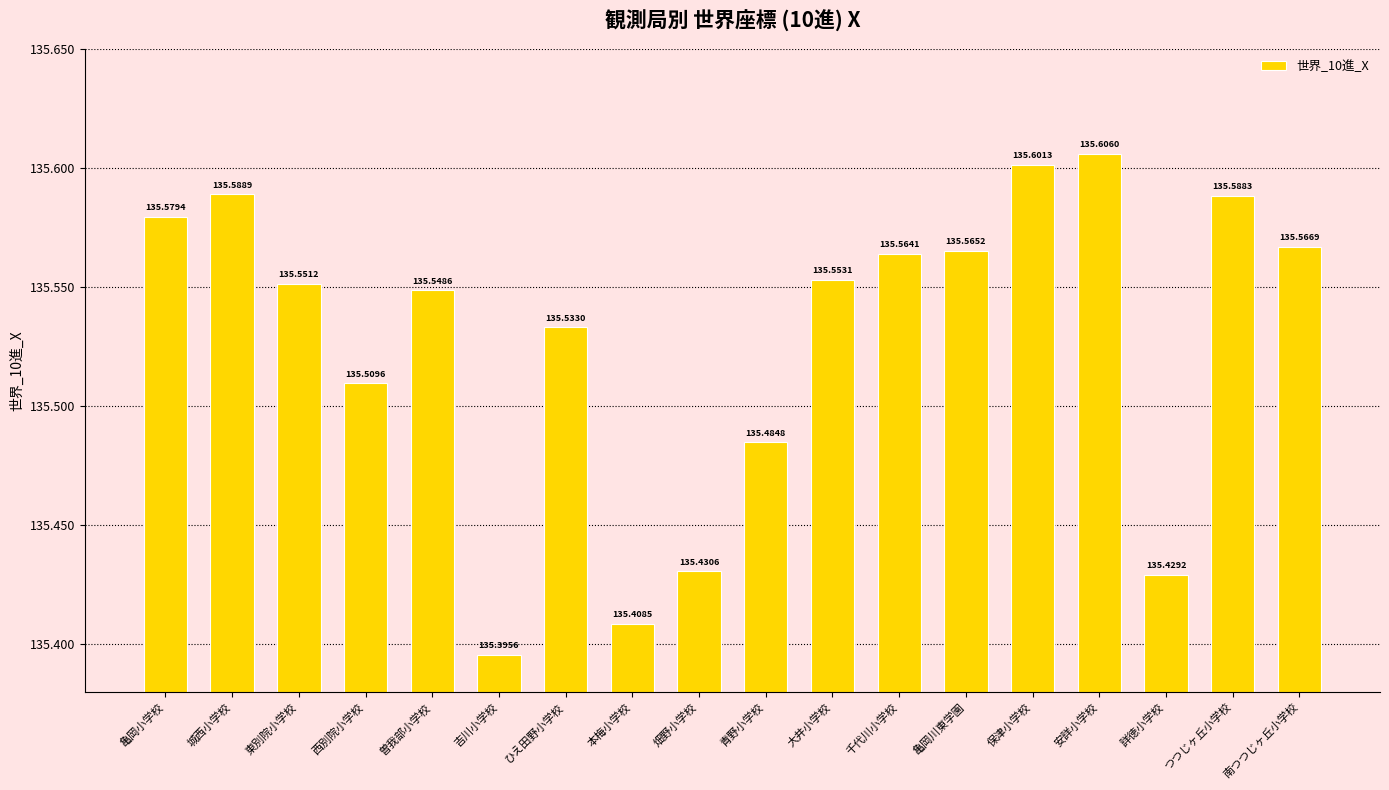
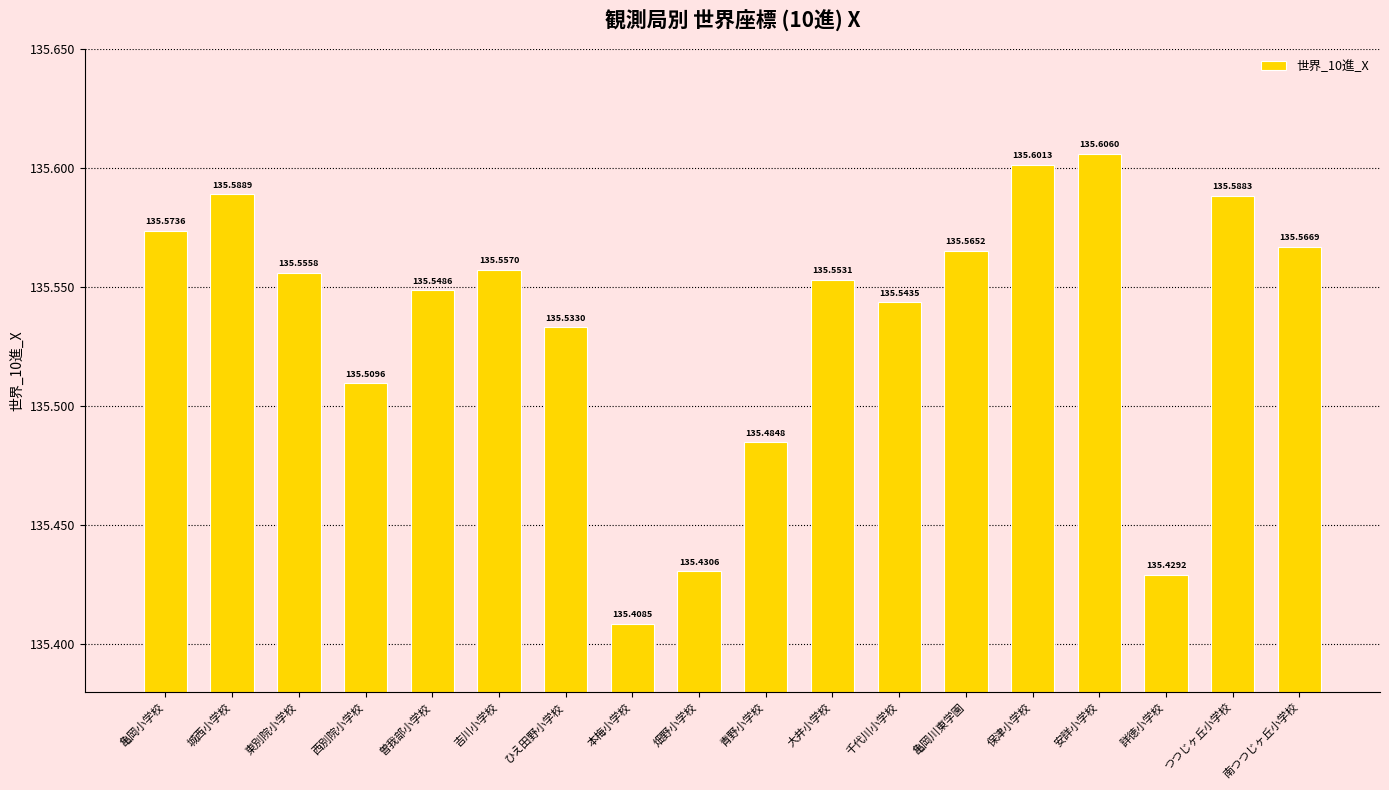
亀岡小学校: 135.5794 -> 135.5736
東別院小学校: 135.5512 -> 135.5558
吉川小学校: 135.3956 -> 135.5570
千代川小学校: 135.5641 -> 135.5435
